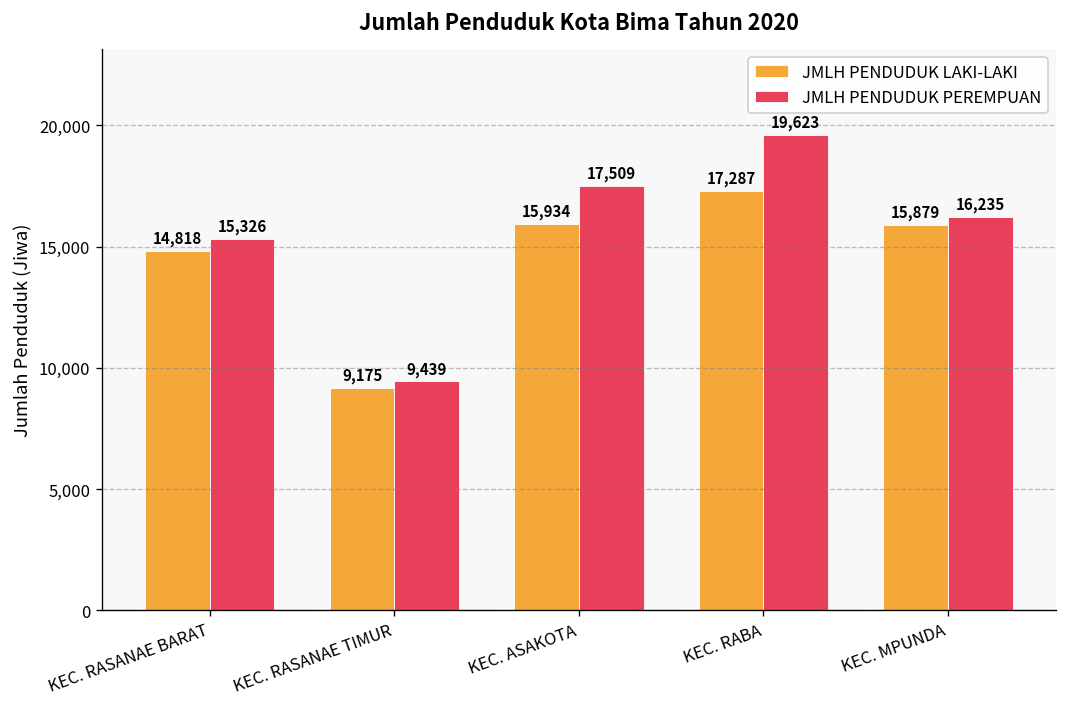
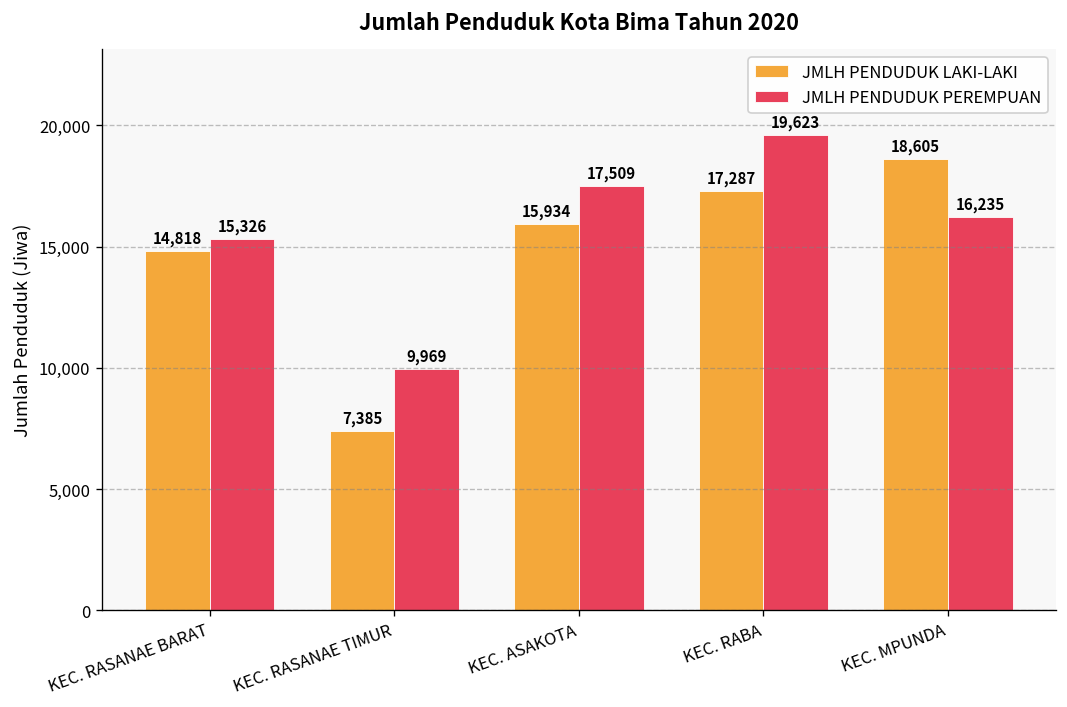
JMLH PENDUDUK LAKI-LAKI, KEC. RASANAE TIMUR: 9,175 -> 7,385
JMLH PENDUDUK PEREMPUAN, KEC. RASANAE TIMUR: 9,439 -> 9,969
JMLH PENDUDUK LAKI-LAKI, KEC. MPUNDA: 15,879 -> 18,605
